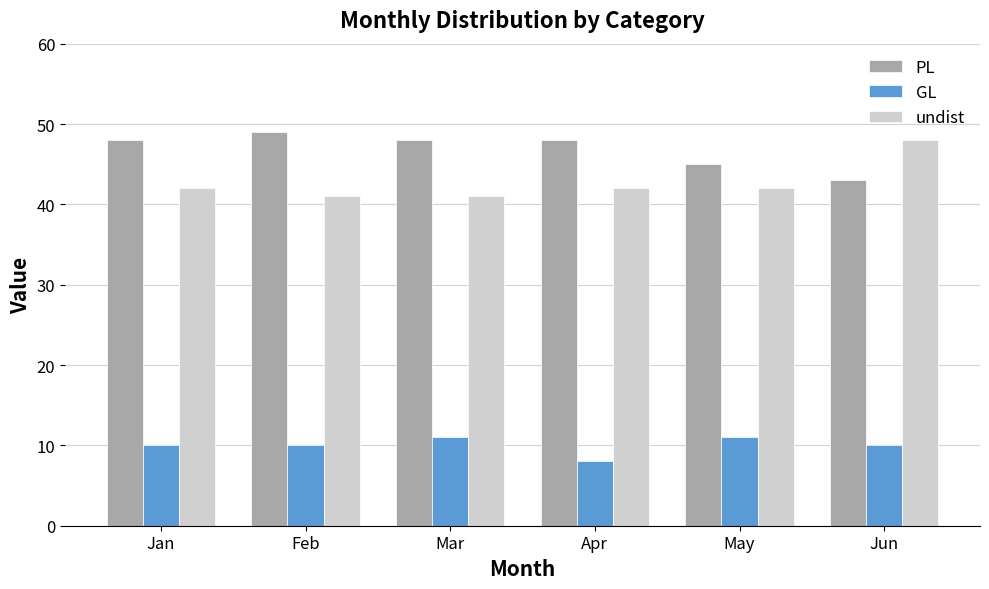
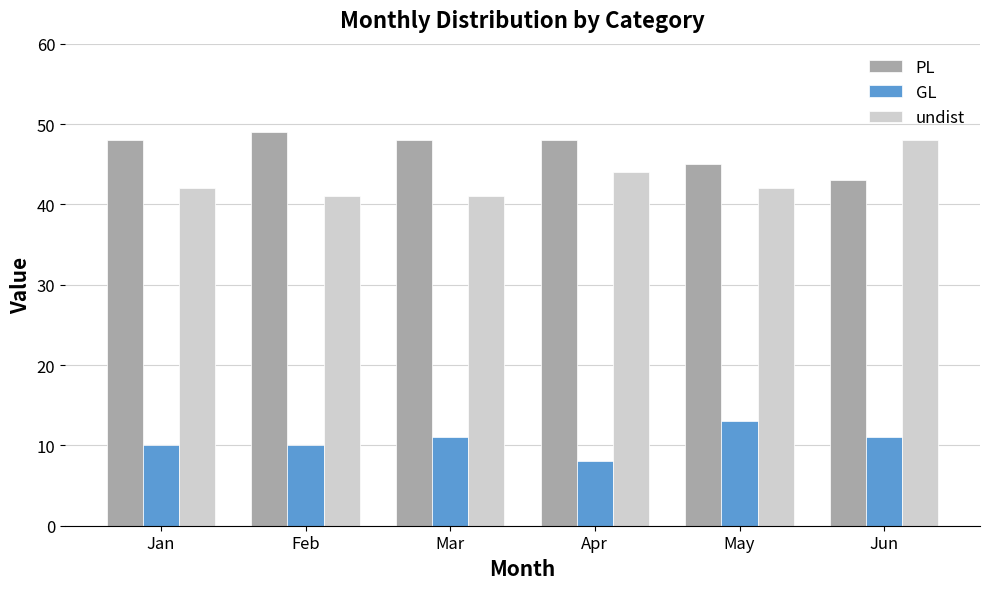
undist, Apr: 42 -> 44
GL, May: 11 -> 13
GL, Jun: 10 -> 11
